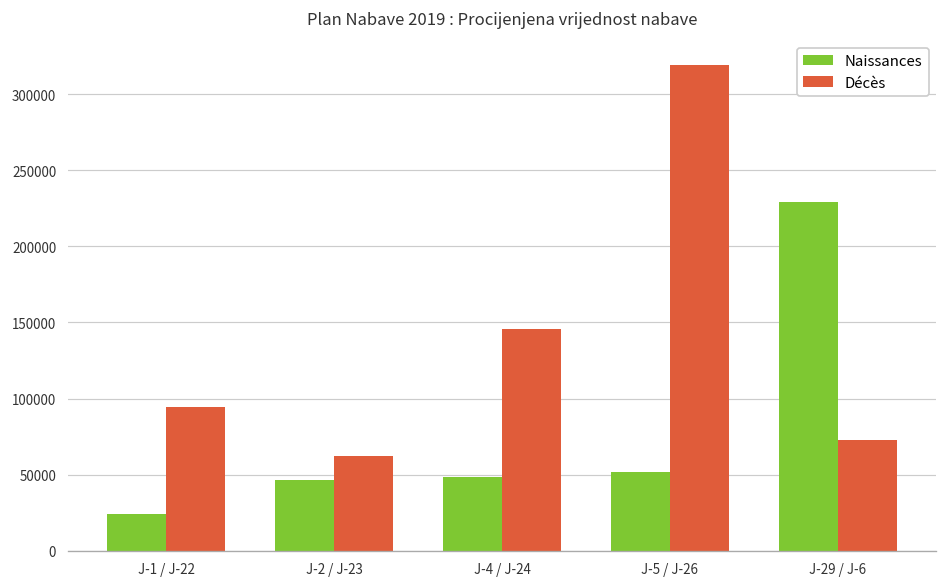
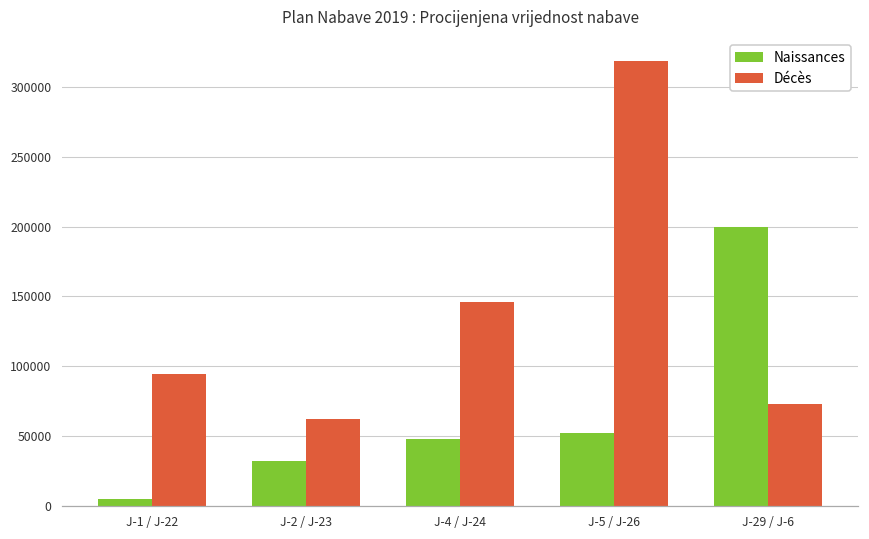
Naissances, J-1 / J-22: 24000 -> 5000
Naissances, J-2 / J-23: 46000 -> 32000
Naissances, J-29 / J-6: 229000 -> 200000
